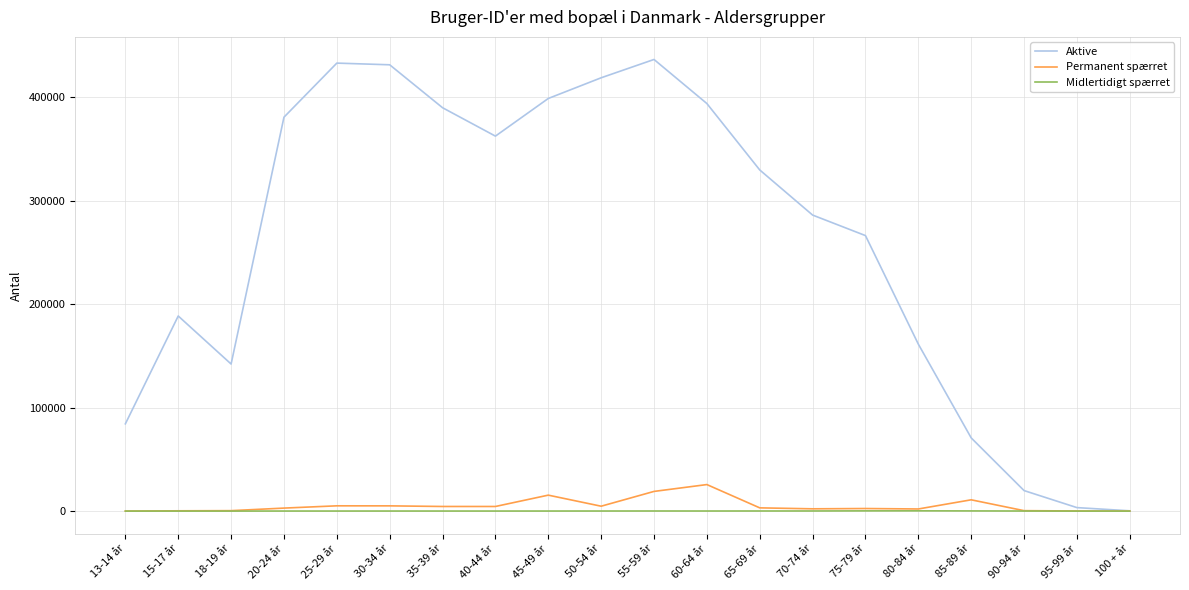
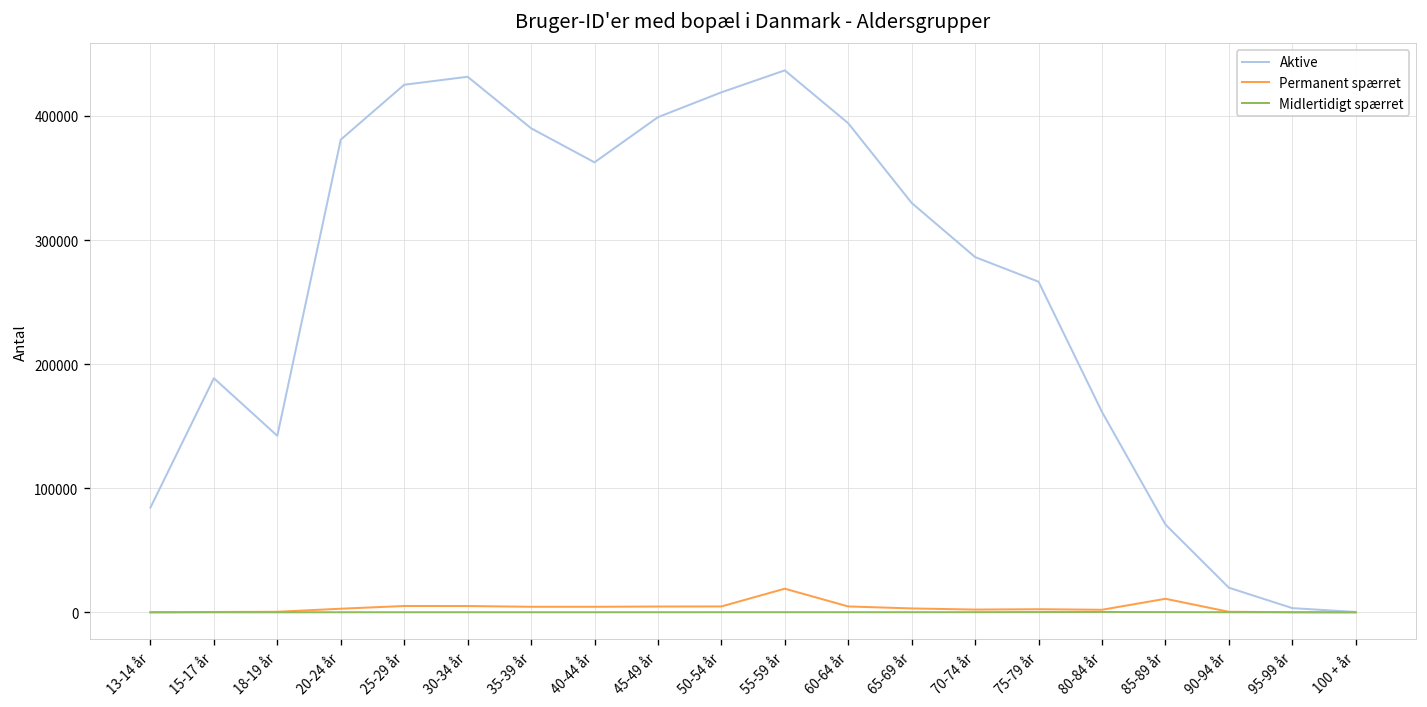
Aktive, 25-29 år: 433000 -> 425000
Permanent spærret, 45-49 år: 15000 -> 5000
Permanent spærret, 60-64 år: 26000 -> 5000
